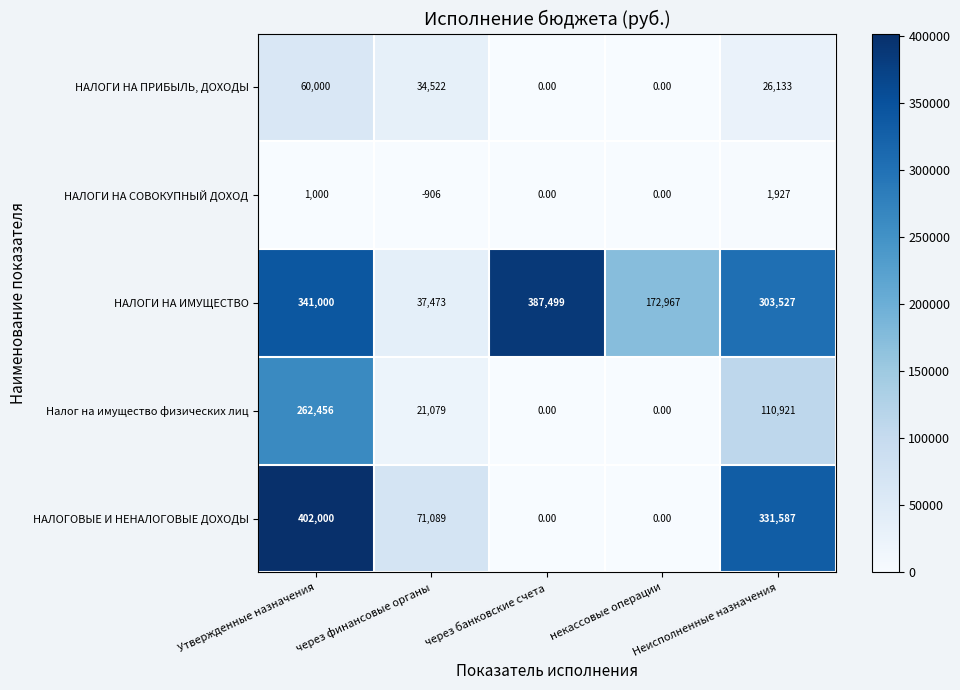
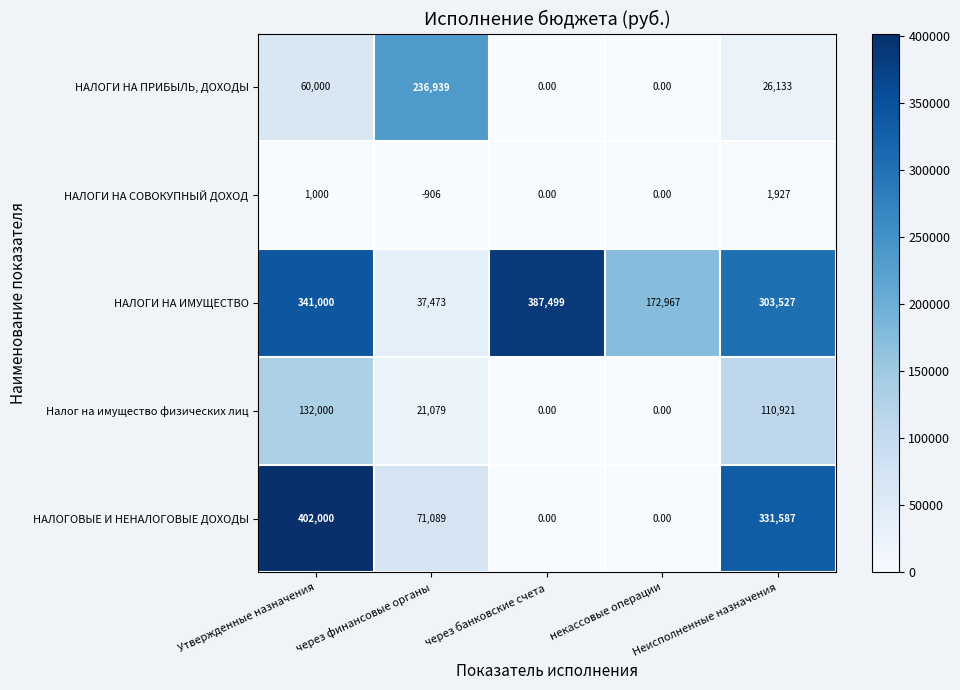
НАЛОГИ НА ПРИБЫЛЬ, ДОХОДЫ, через финансовые органы: 34,522 -> 236,939
Налог на имущество физических лиц, Утвержденные назначения: 262,456 -> 132,000
